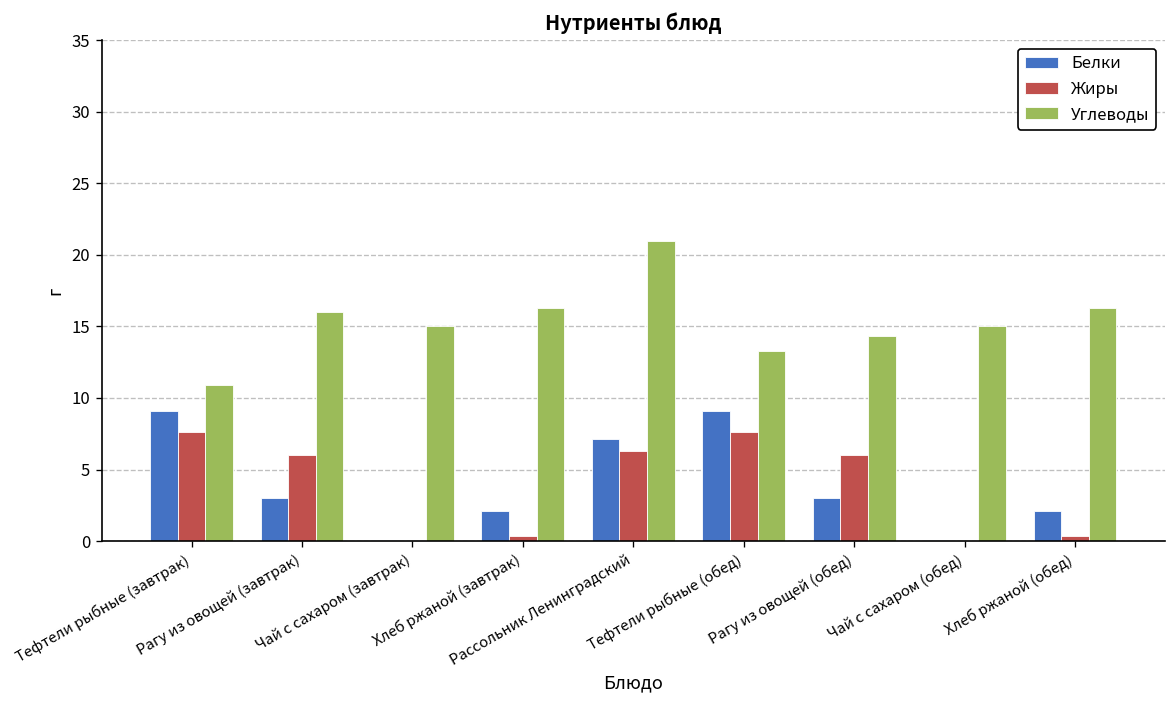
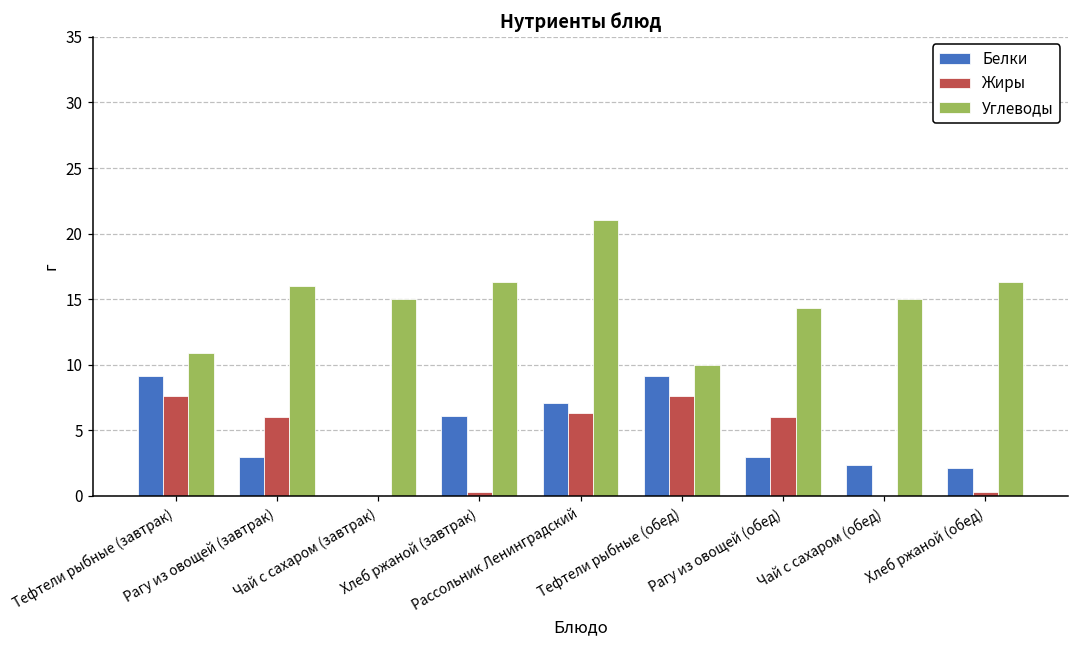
Белки, Хлеб ржаной (завтрак): 2.1 -> 6.1
Углеводы, Тефтели рыбные (обед): 13.3 -> 10.0
Белки, Чай с сахаром (обед): 0.1 -> 2.4
